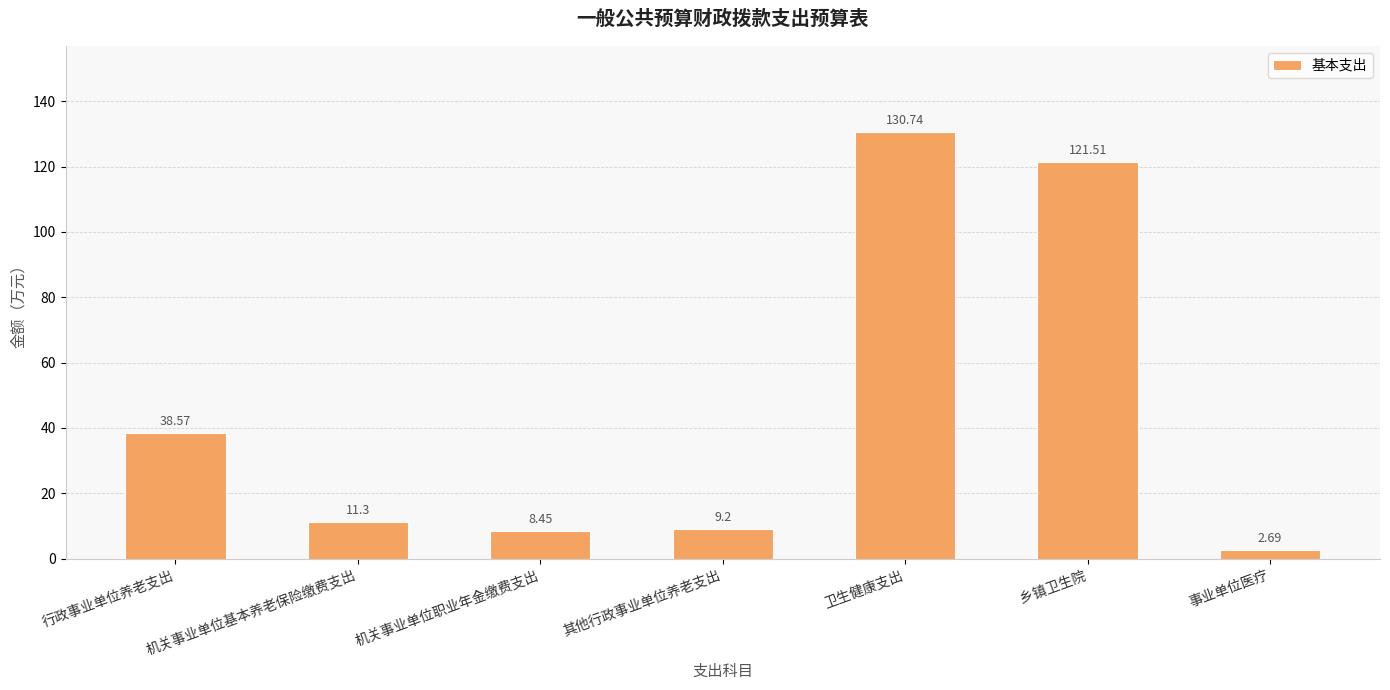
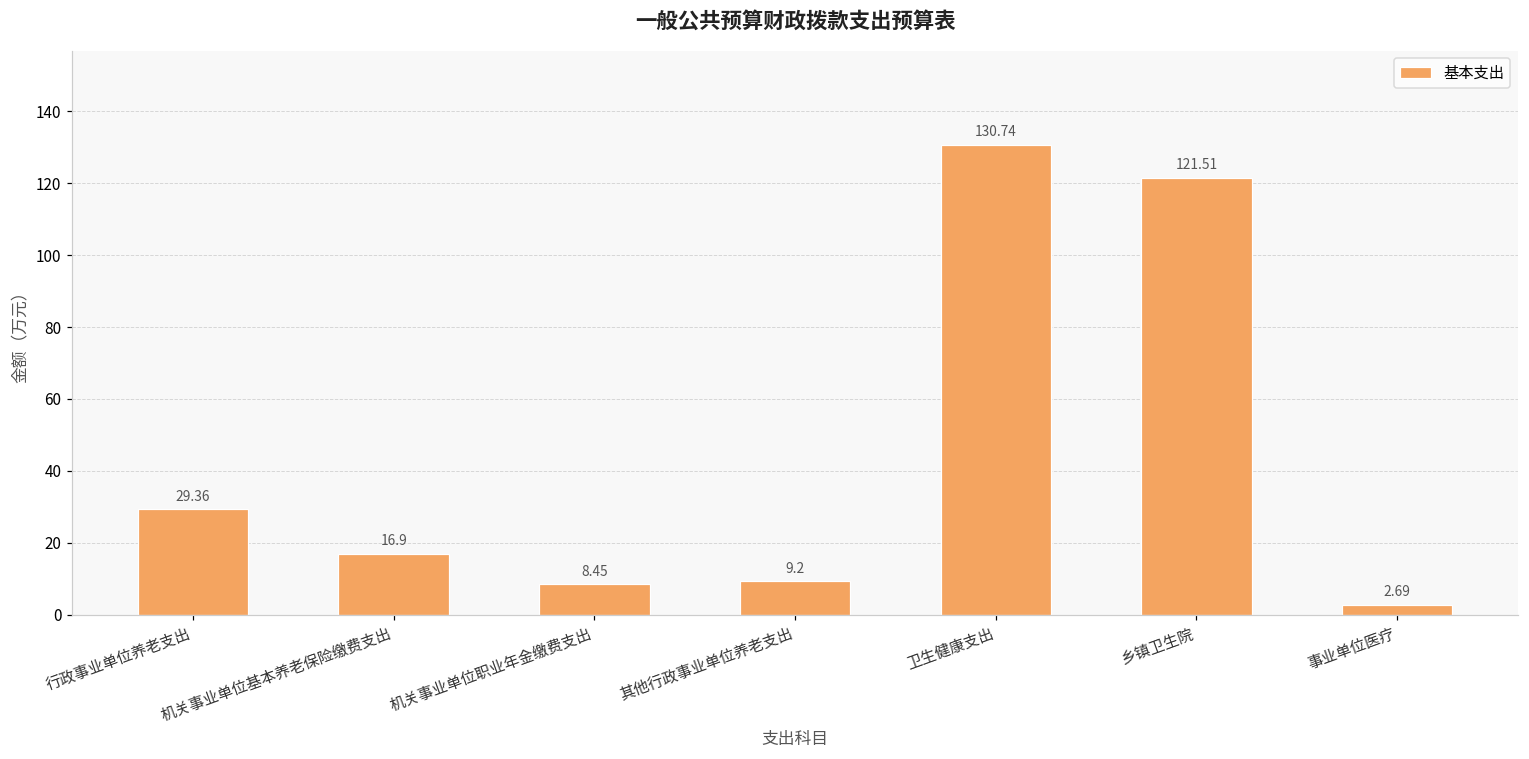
行政事业单位养老支出: 38.57 -> 29.36
机关事业单位基本养老保险缴费支出: 11.3 -> 16.9
